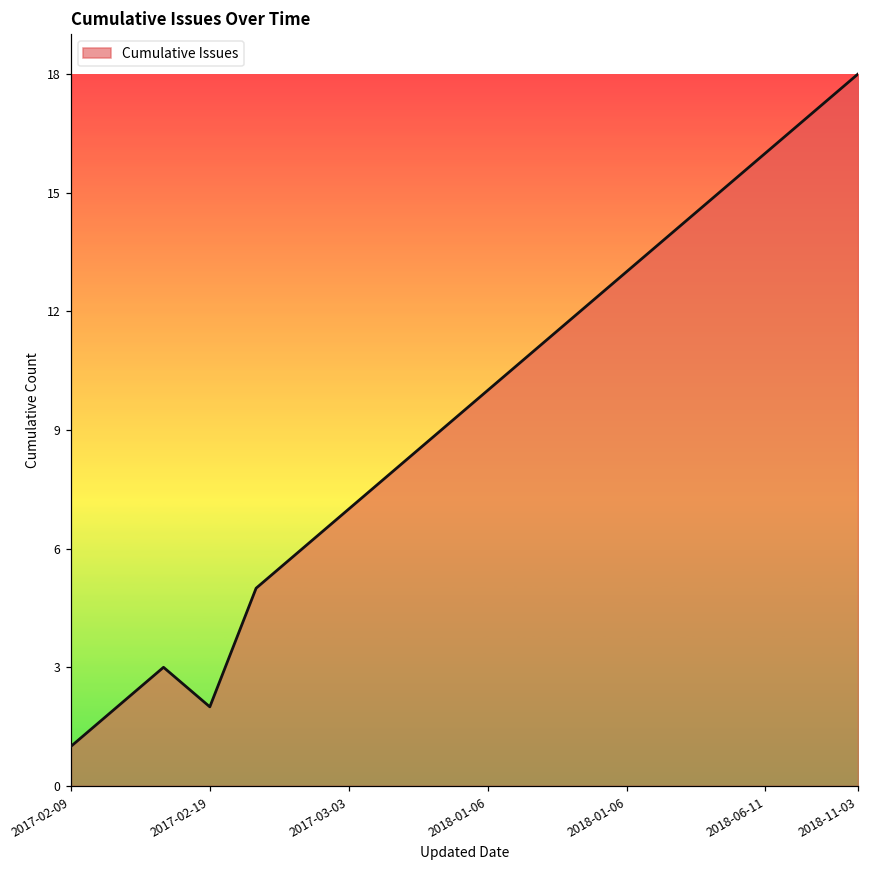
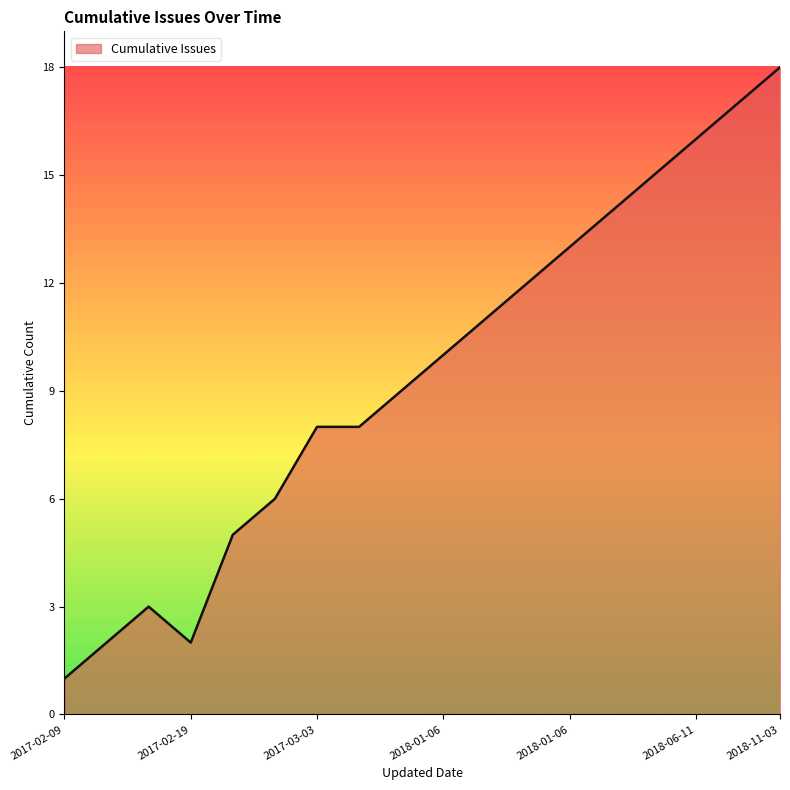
2017-03-03: 7 -> 8
